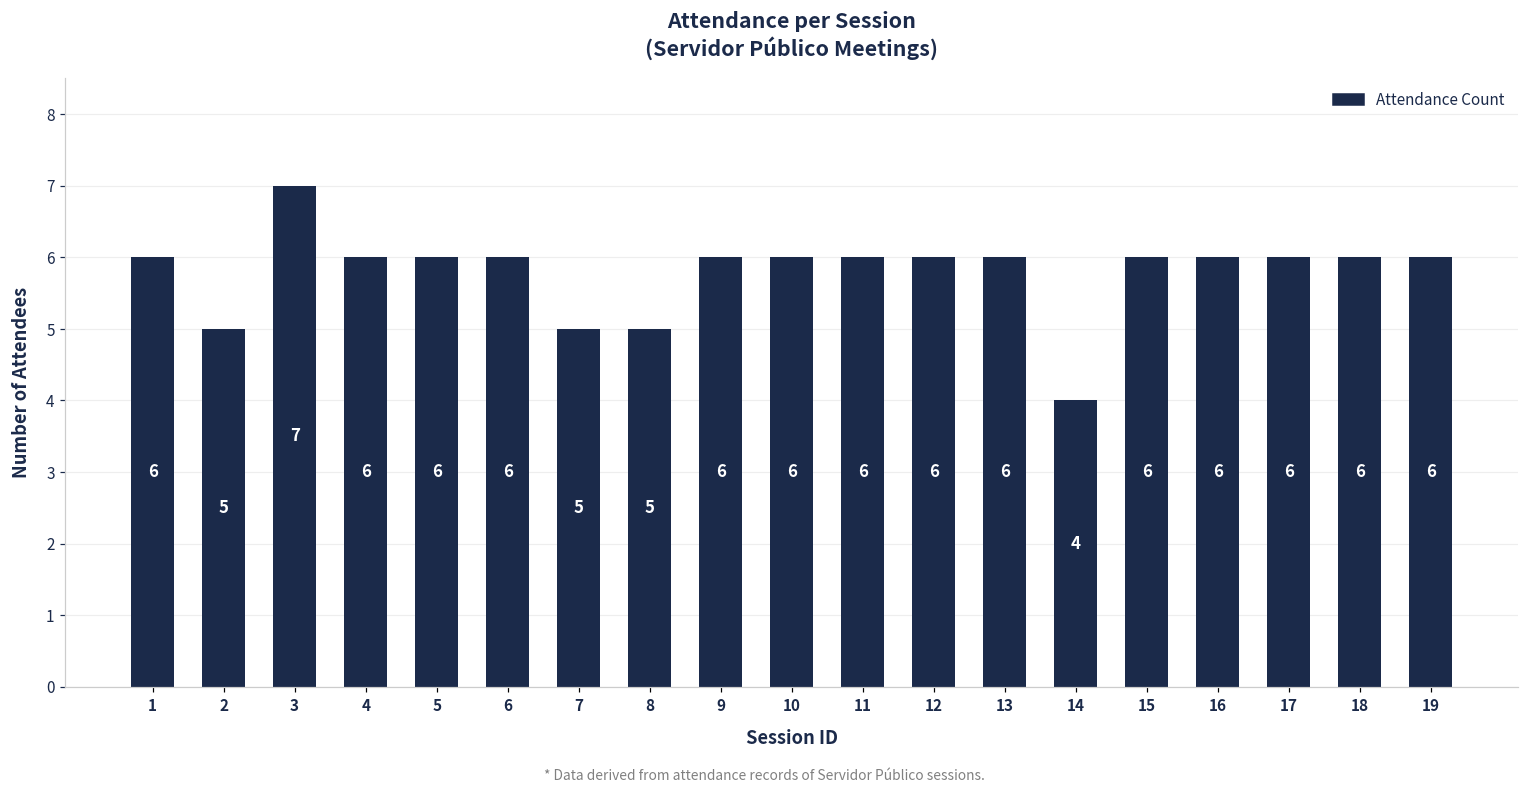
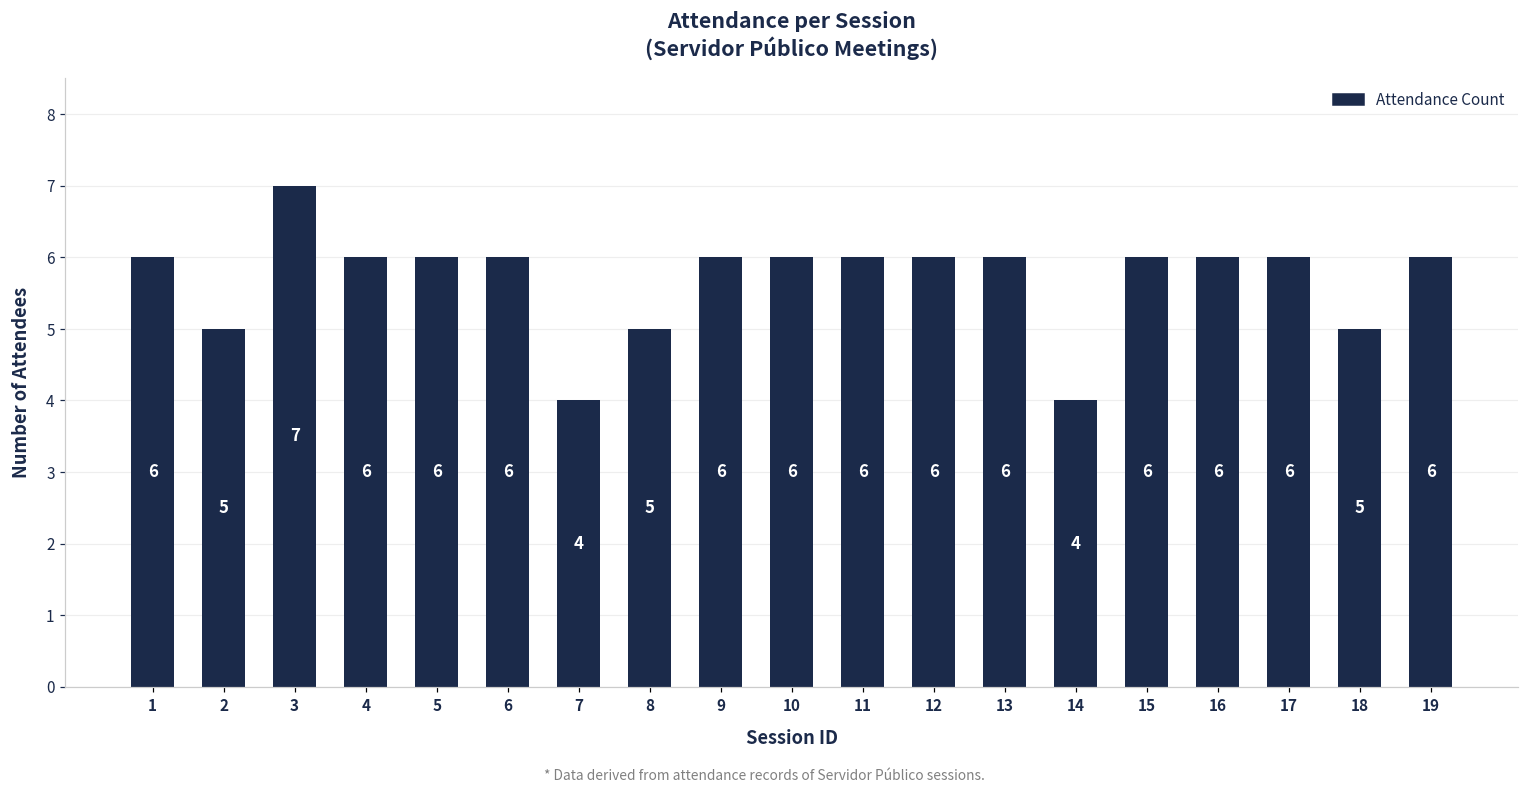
7: 5 -> 4
18: 6 -> 5
